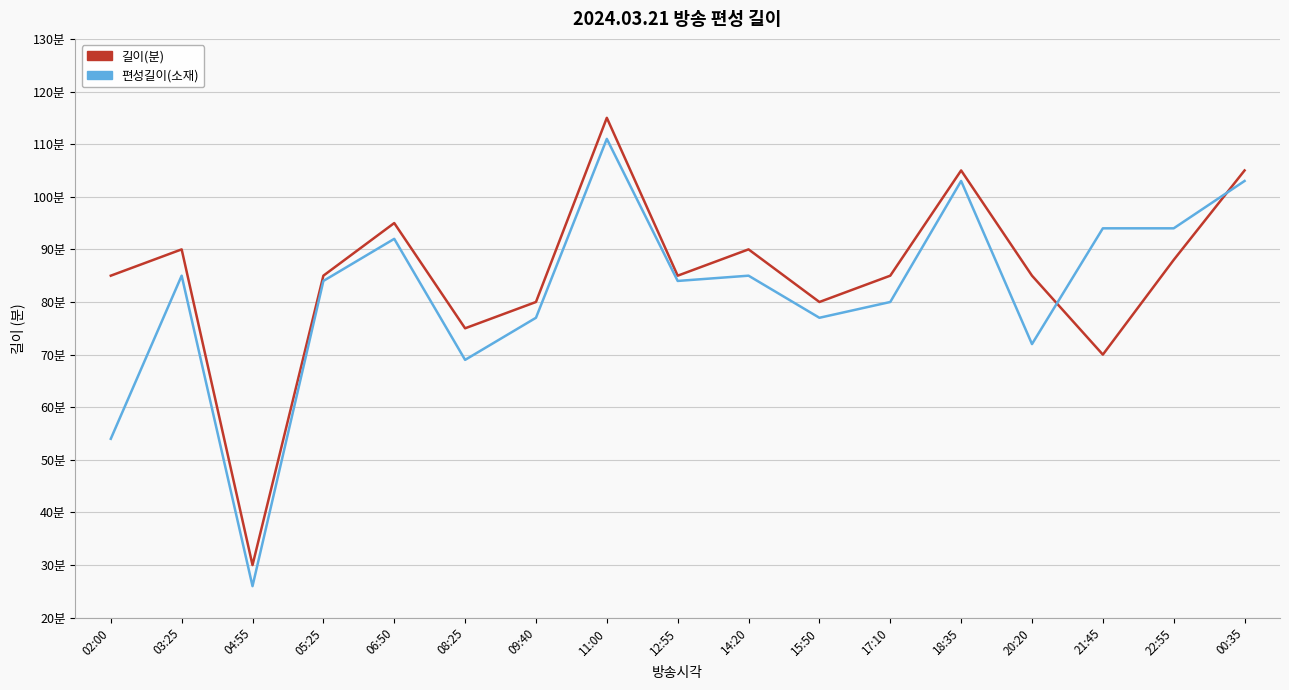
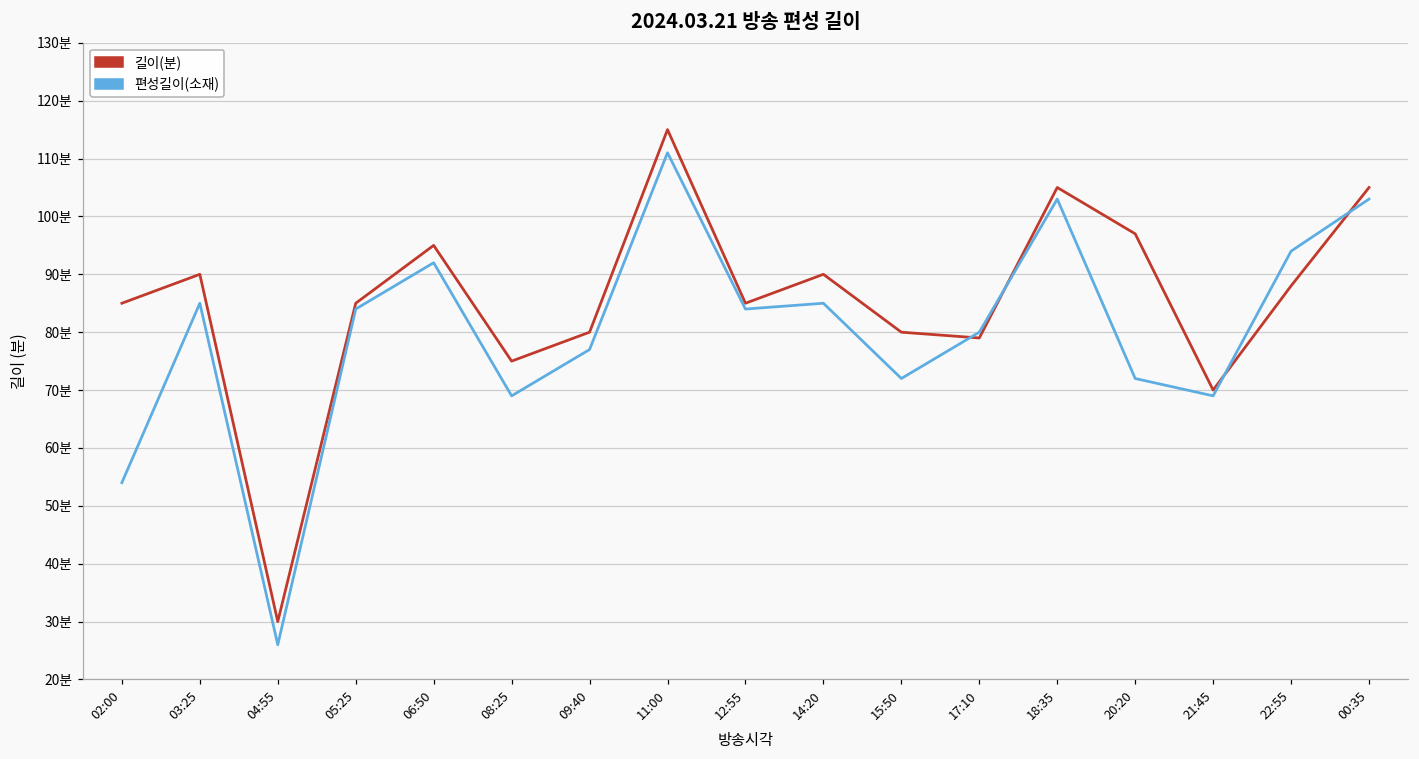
편성길이(소재), 15:50: 77분 -> 72분
길이(분), 17:10: 85분 -> 79분
길이(분), 20:20: 85분 -> 97분
편성길이(소재), 21:45: 94분 -> 69분
